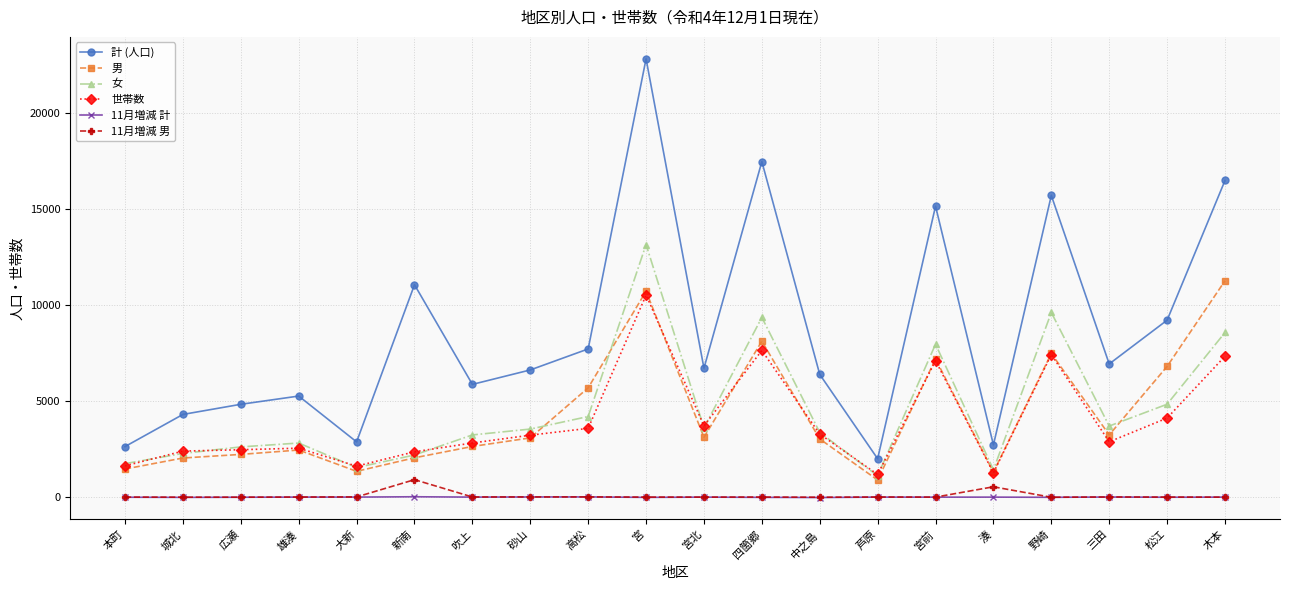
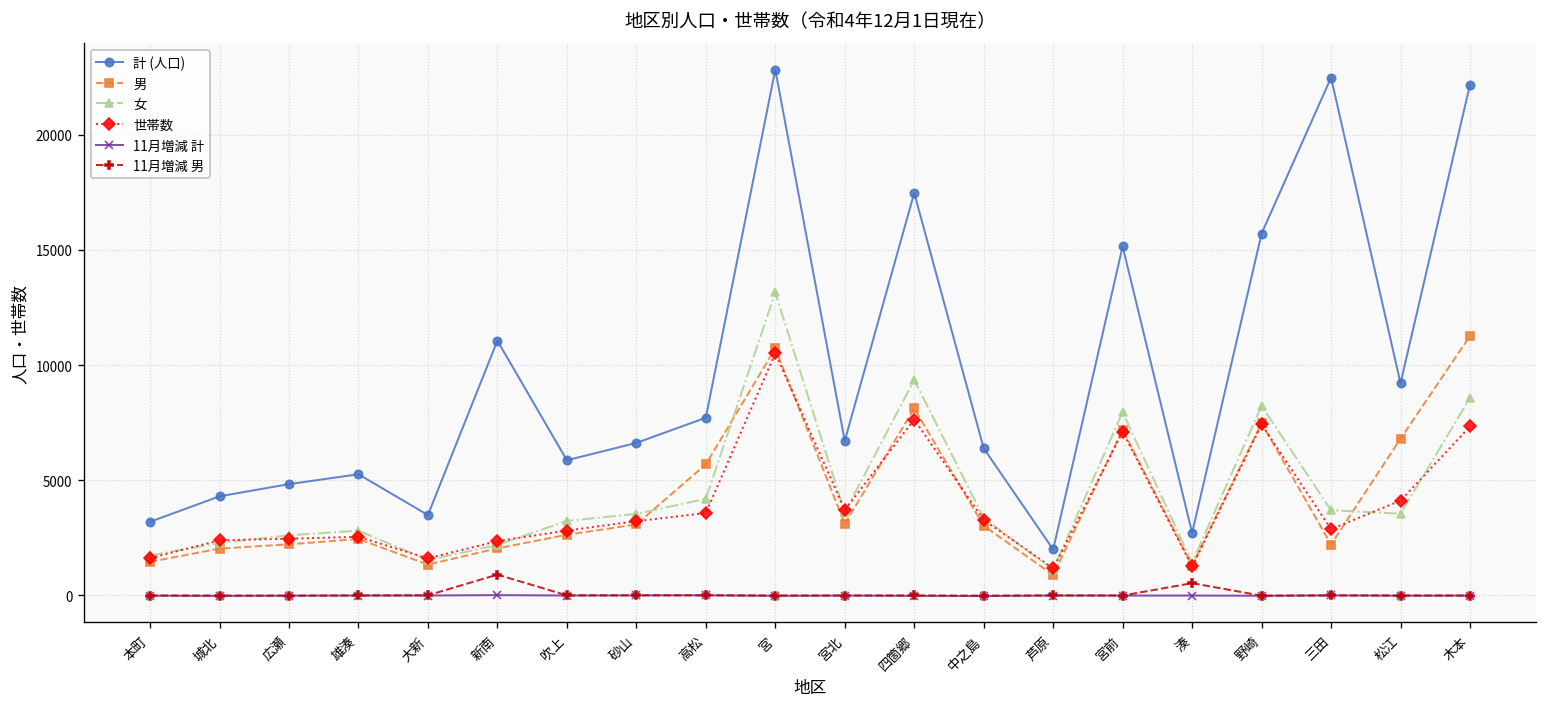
計 (人口), 本町: 2600 -> 3200
計 (人口), 大新: 2900 -> 3500
女, 野崎: 9600 -> 8200
計 (人口), 三田: 6900 -> 22500
男, 三田: 3200 -> 2200
女, 松江: 4800 -> 3500
計 (人口), 木本: 16500 -> 22200
